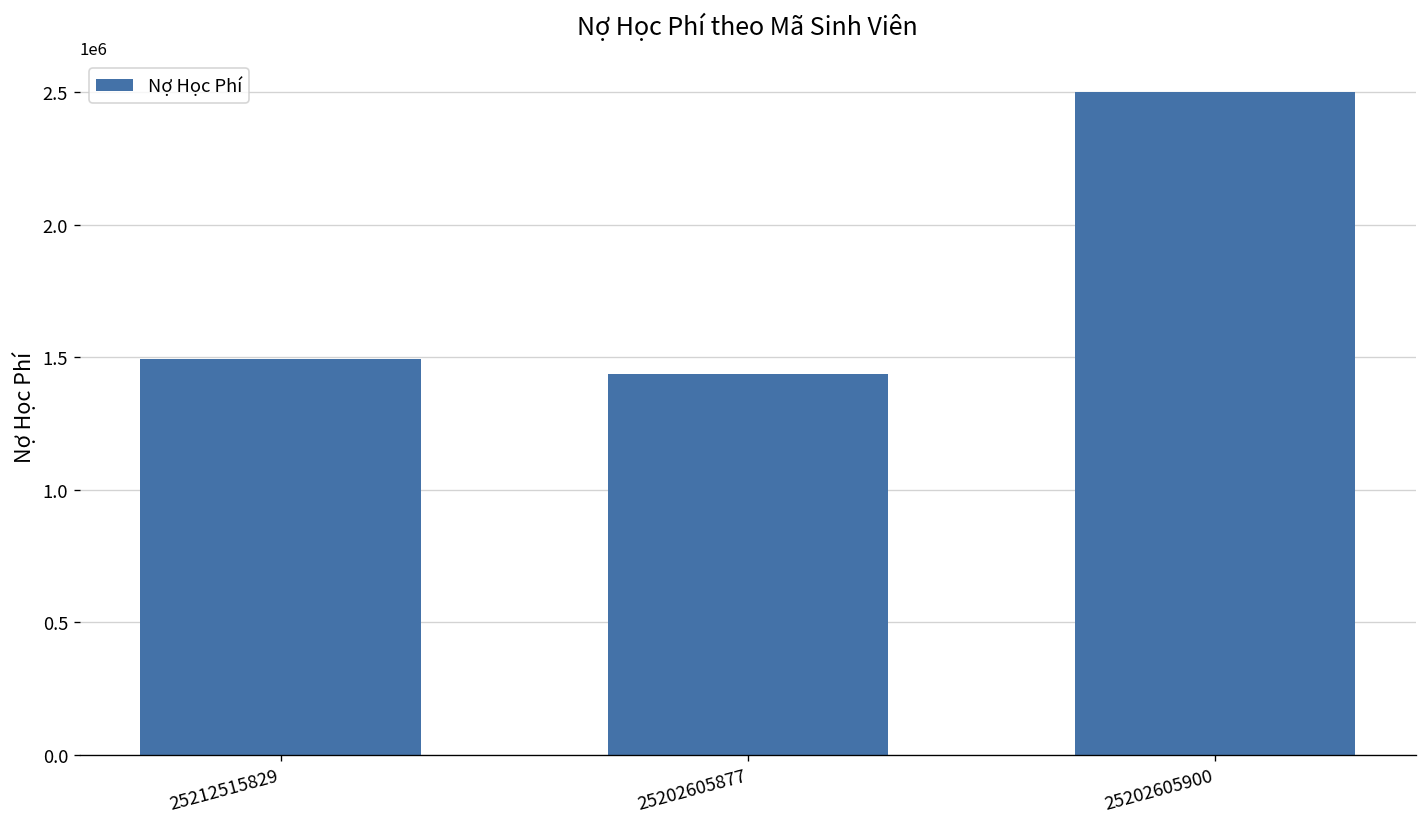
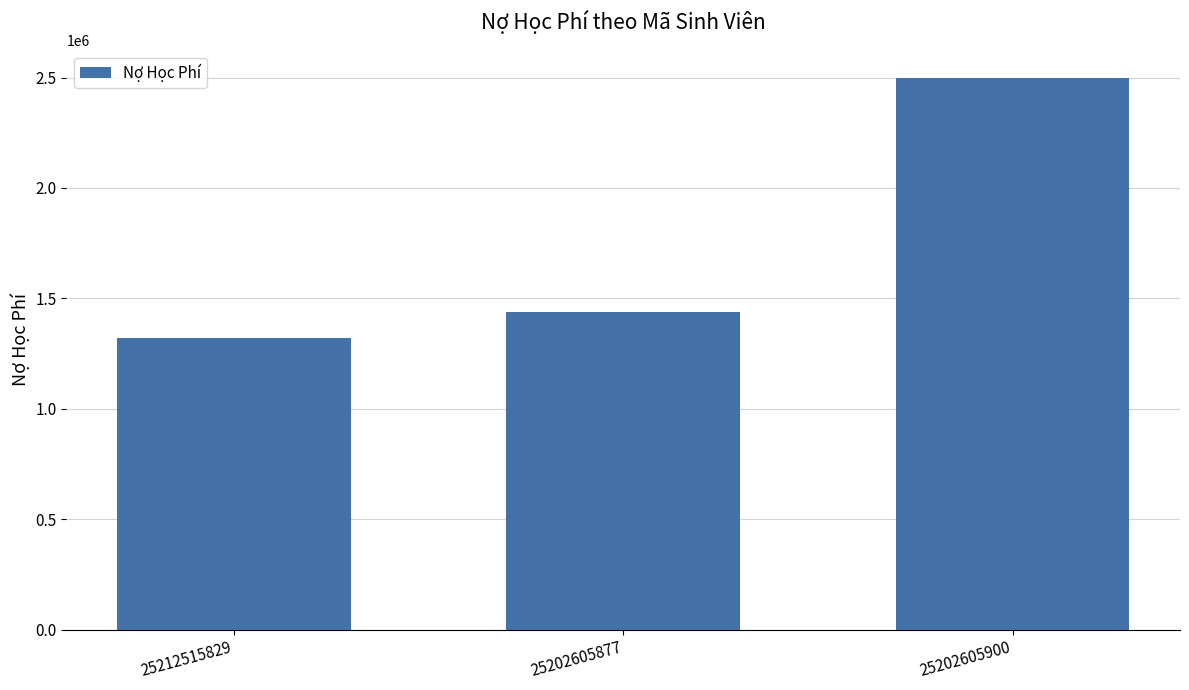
25212515829: 1490000 -> 1320000
